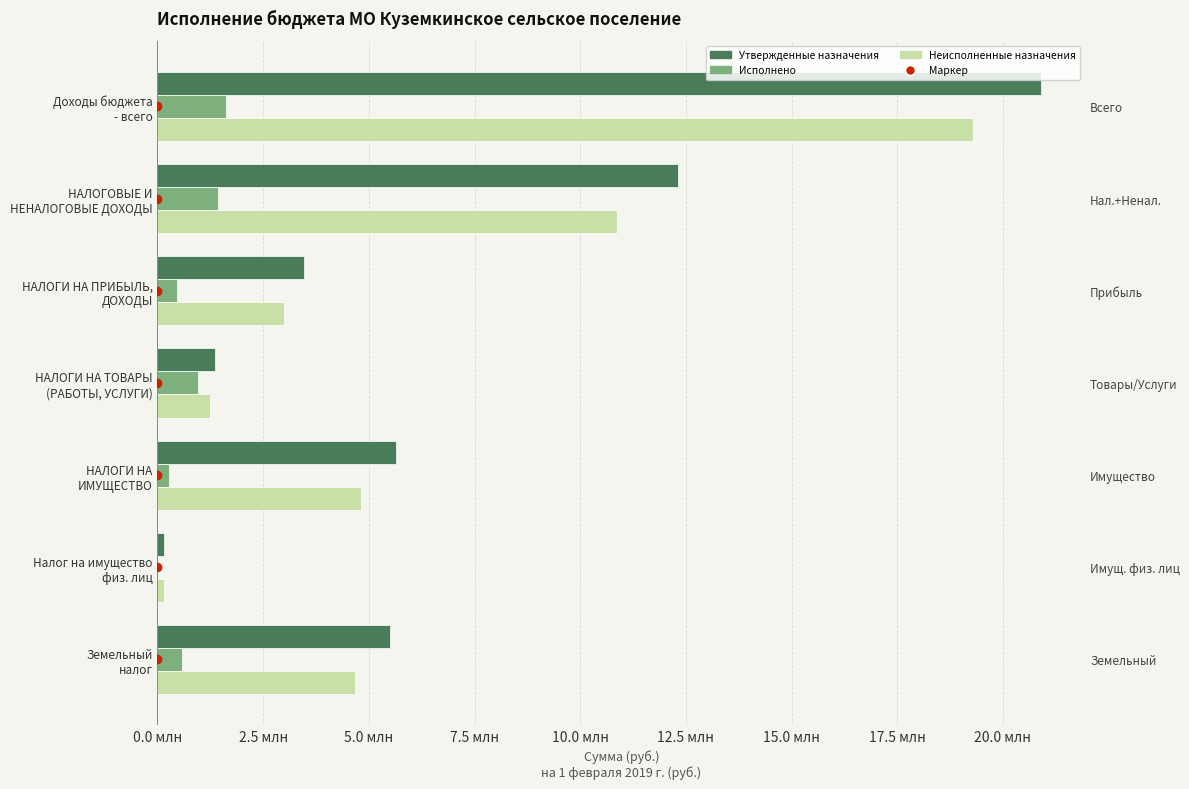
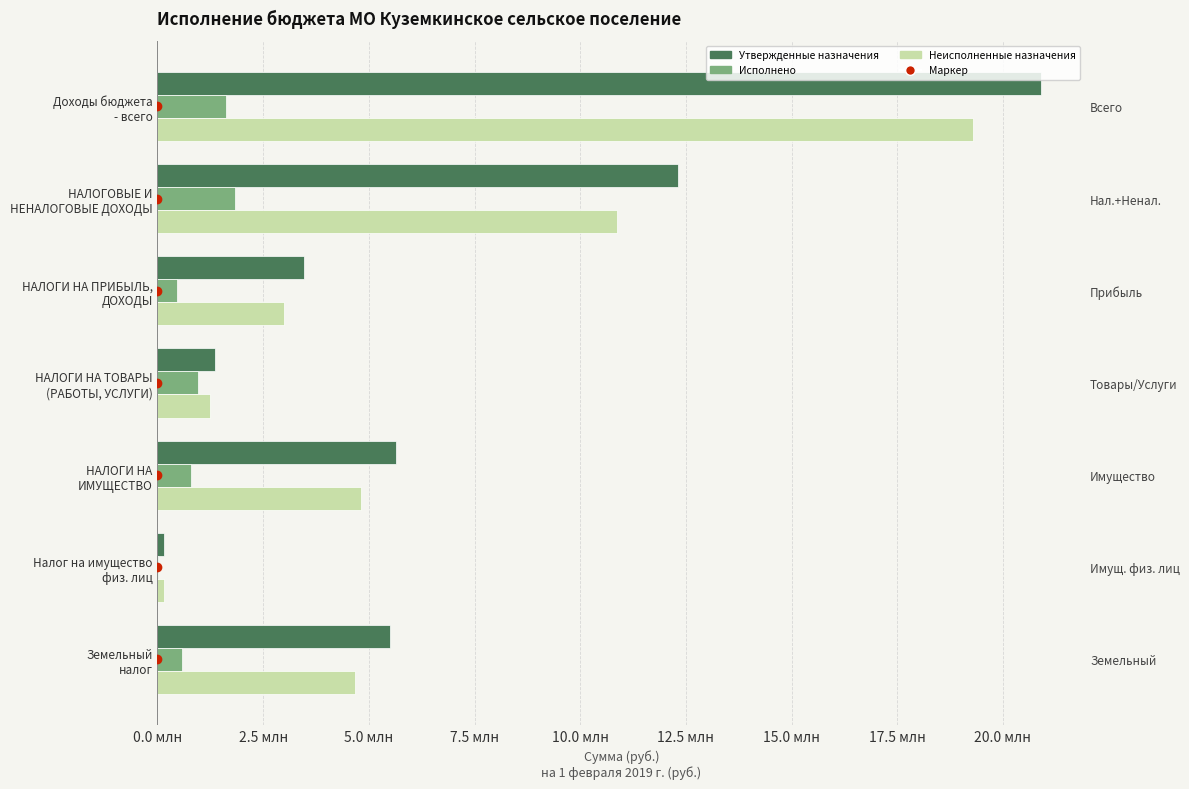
Исполнено, НАЛОГОВЫЕ И НЕНАЛОГОВЫЕ ДОХОДЫ: 1.4 млн -> 1.8 млн
Исполнено, НАЛОГИ НА ИМУЩЕСТВО: 0.3 млн -> 0.8 млн
